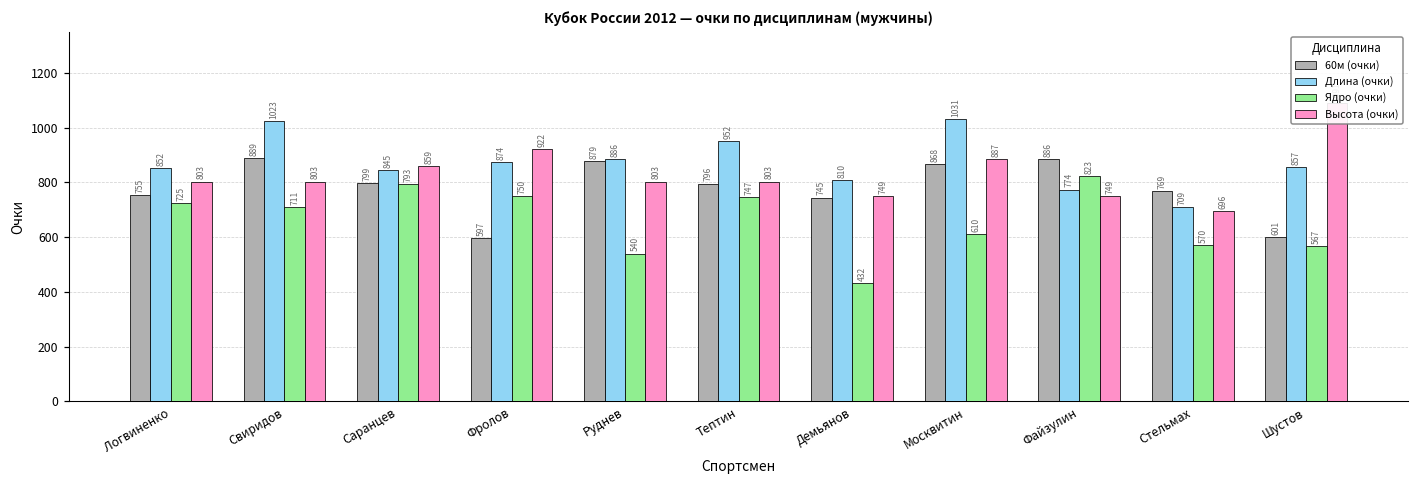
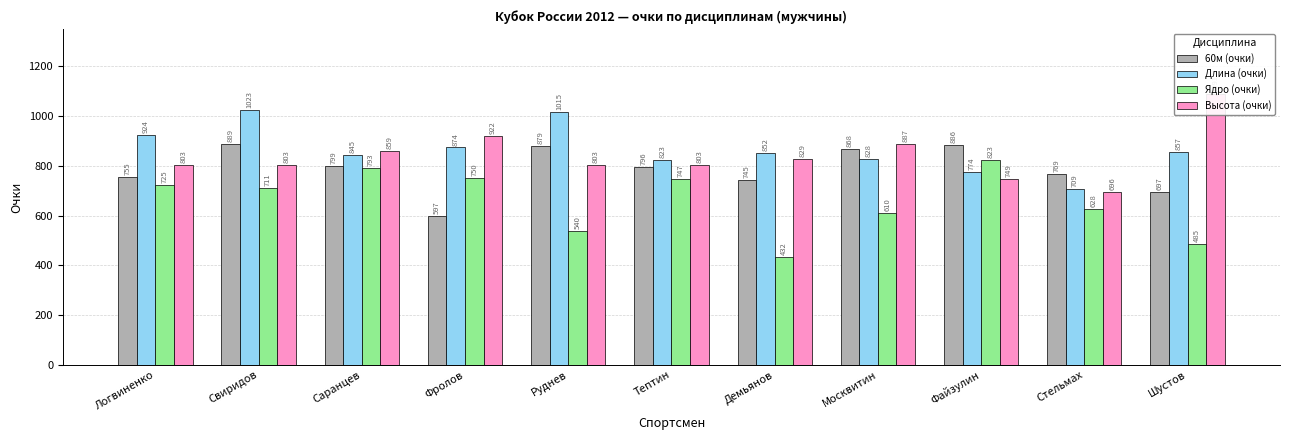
Длина (очки), Логвиненко: 852 -> 924
Длина (очки), Руднев: 886 -> 1015
Длина (очки), Тептин: 952 -> 823
Длина (очки), Демьянов: 810 -> 852
Высота (очки), Демьянов: 749 -> 829
Длина (очки), Москвитин: 1031 -> 828
Ядро (очки), Стельмах: 570 -> 628
60м (очки), Шустов: 601 -> 697
Ядро (очки), Шустов: 567 -> 485
